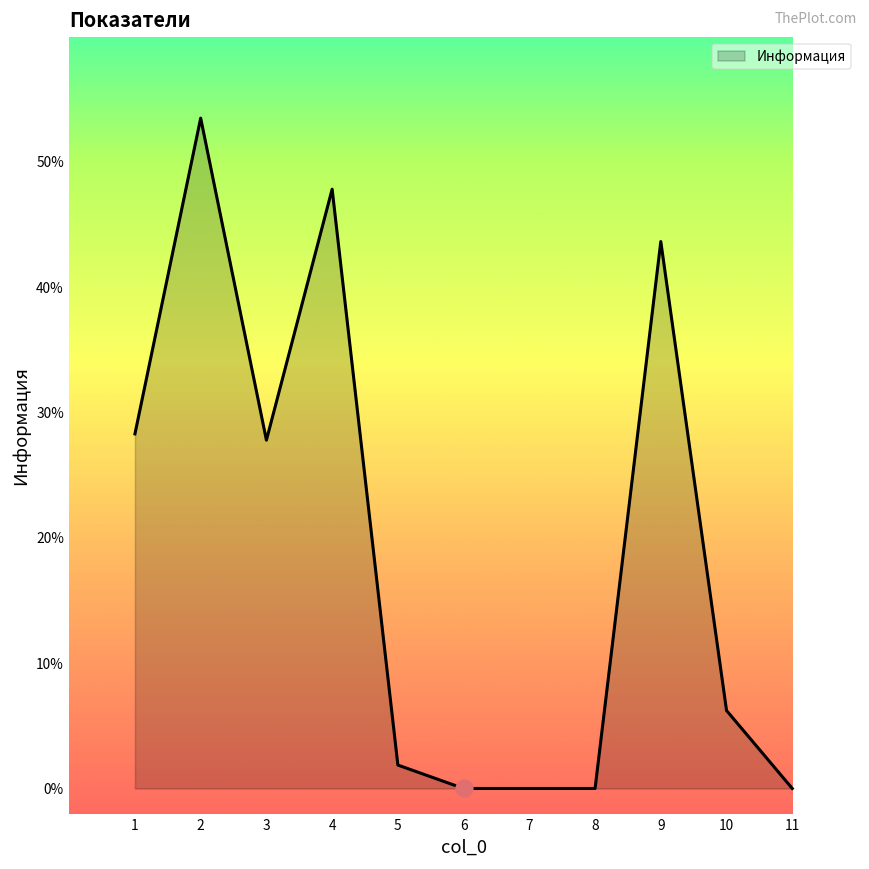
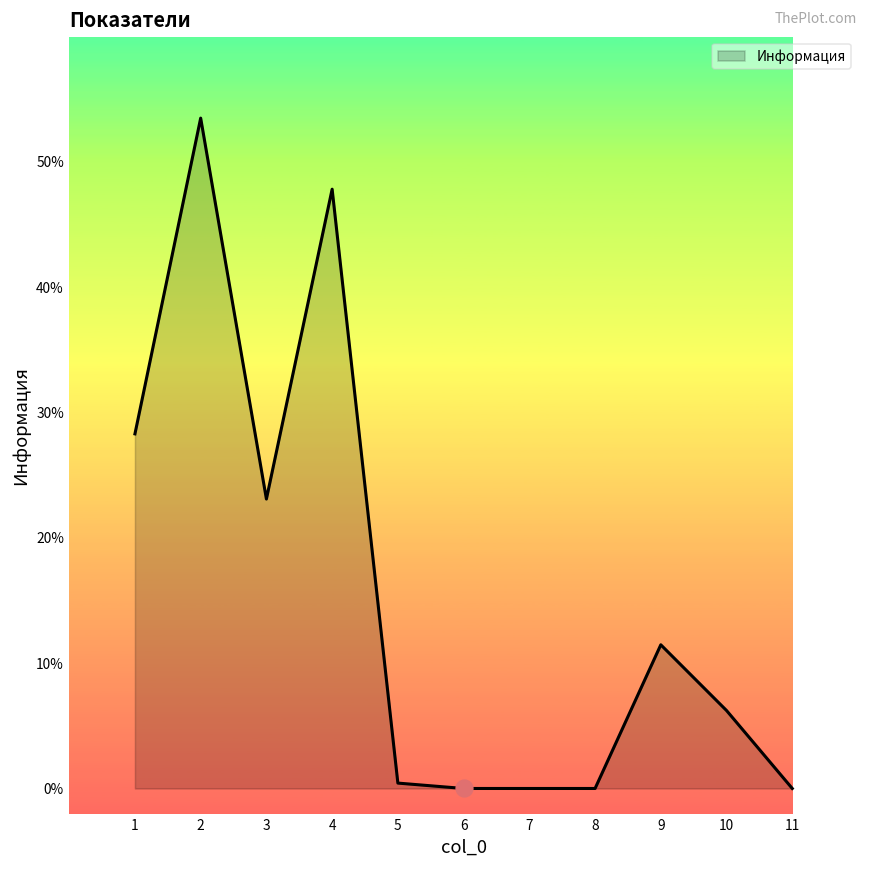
Информация, 3: 27.8% -> 23.1%
Информация, 5: 1.9% -> 0.4%
Информация, 9: 43.7% -> 11.5%
